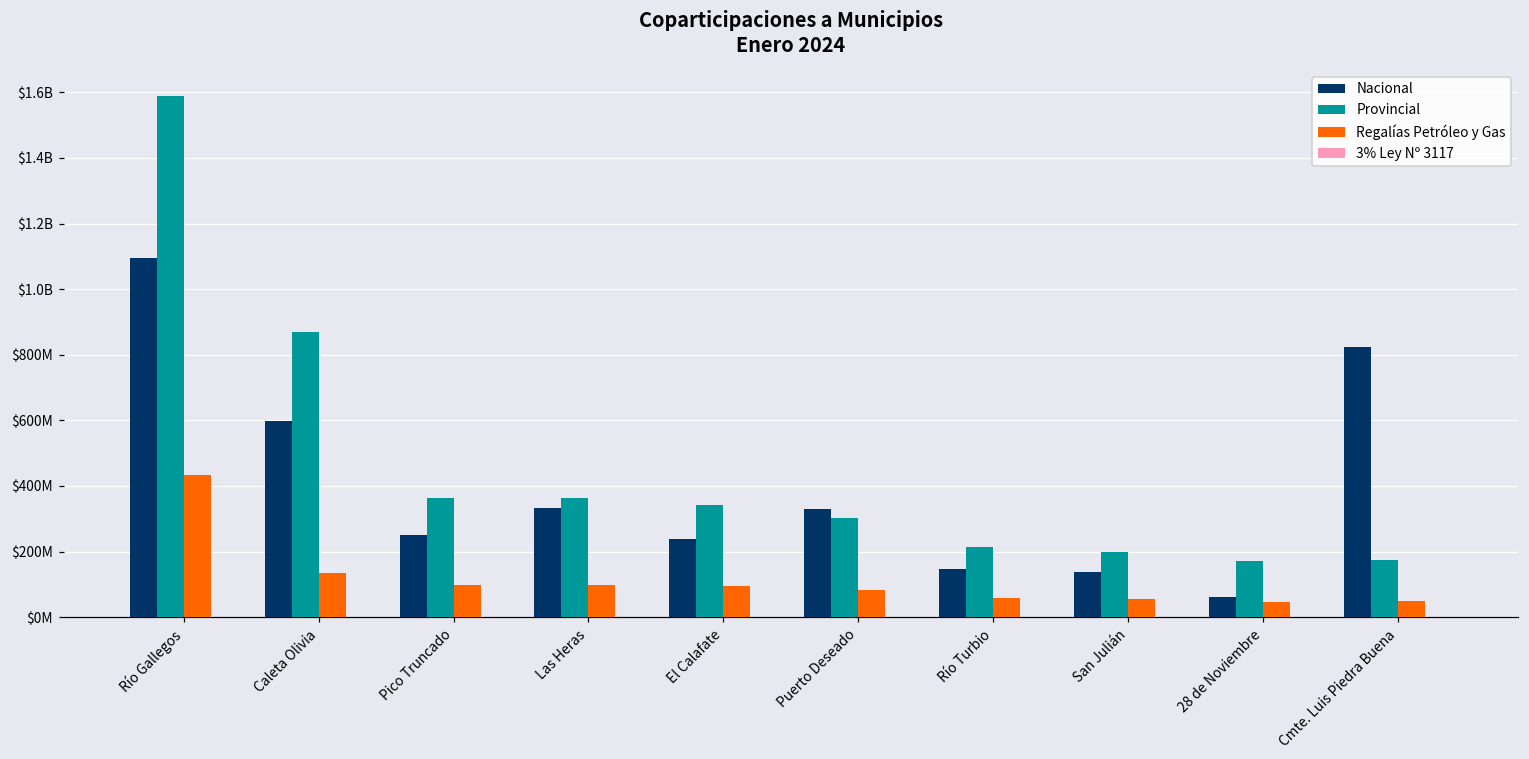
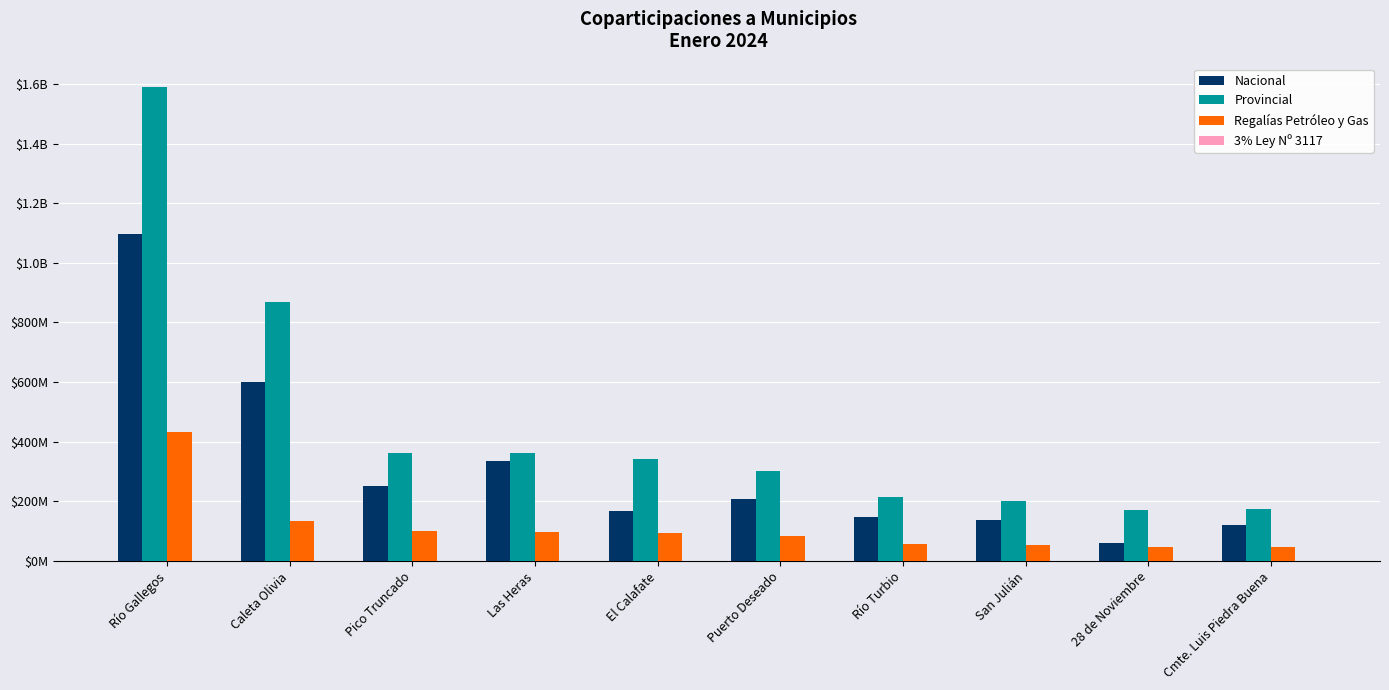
Nacional, El Calafate: $240000000 -> $170000000
Nacional, Puerto Deseado: $330000000 -> $210000000
Nacional, Cmte. Luis Piedra Buena: $820000000 -> $120000000
